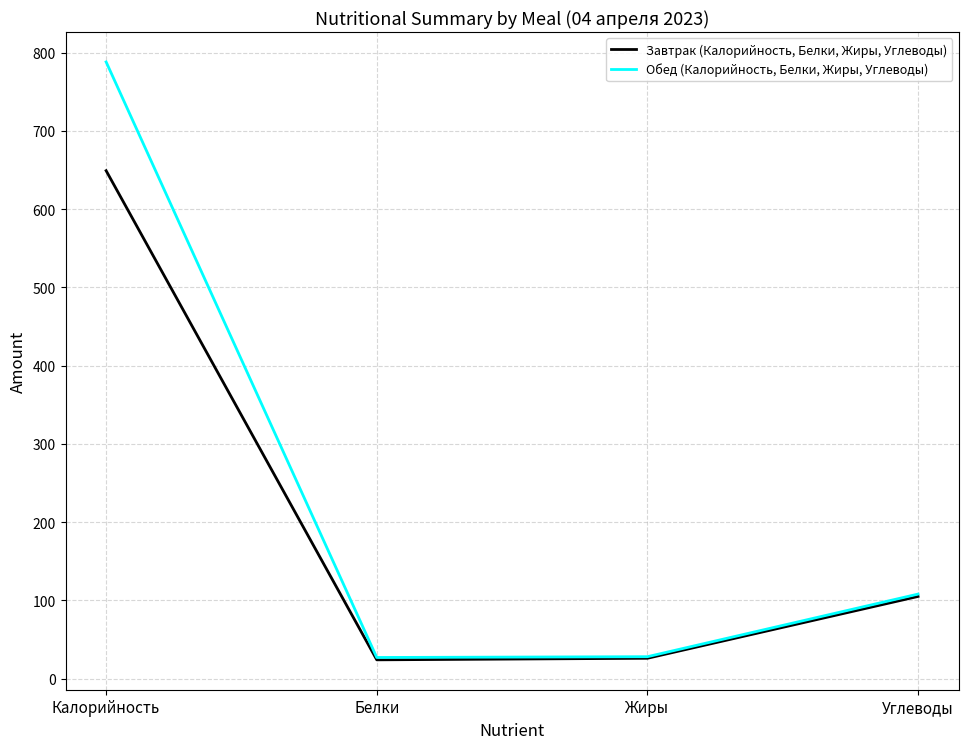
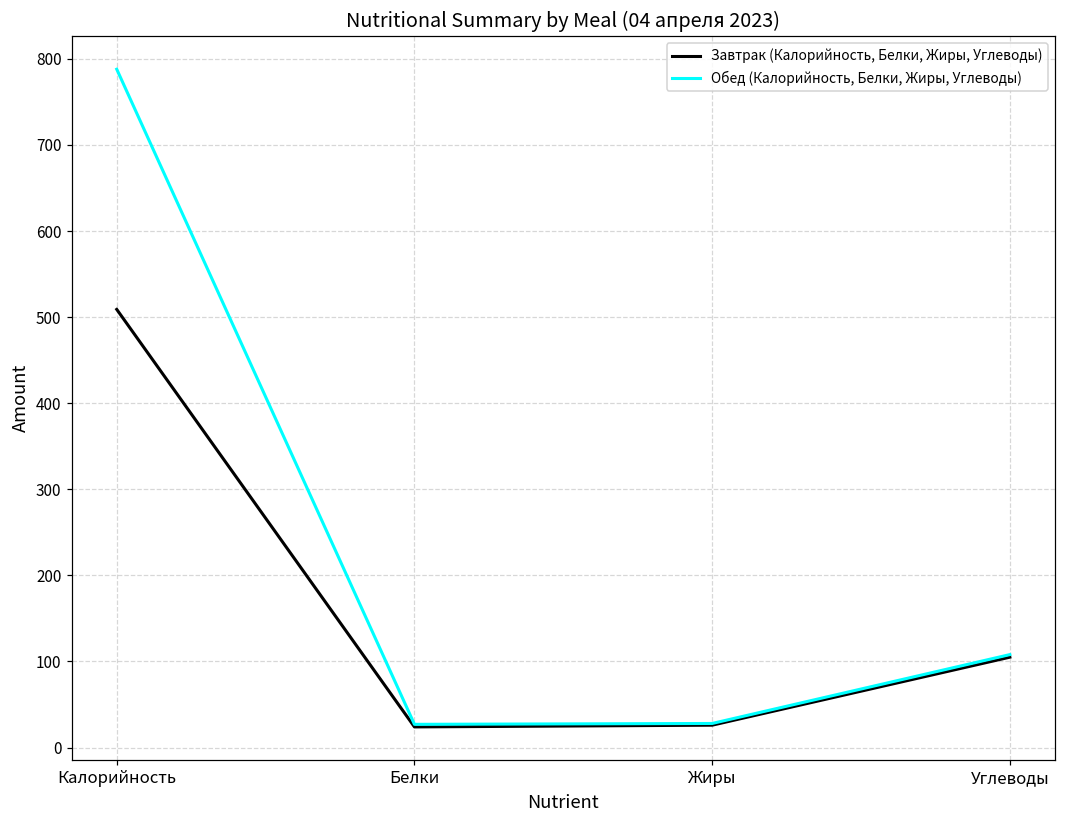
Завтрак (Калорийность, Белки, Жиры, Углеводы), Калорийность: 650 -> 510
